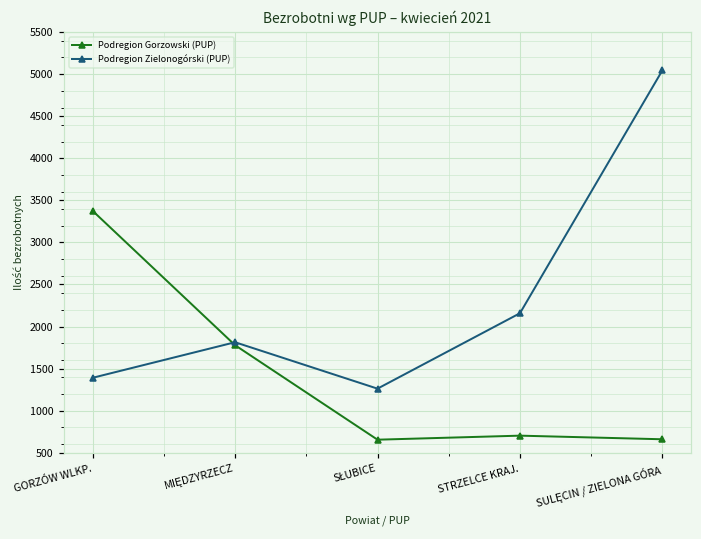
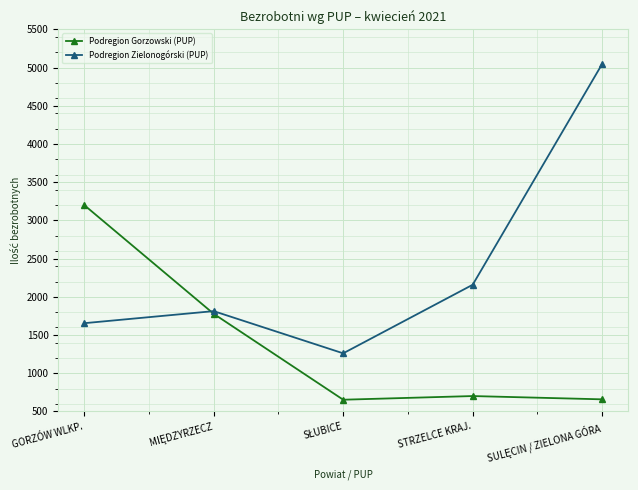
Podregion Gorzowski (PUP), GORZÓW WLKP.: 3400 -> 3200
Podregion Zielonogórski (PUP), GORZÓW WLKP.: 1400 -> 1700
